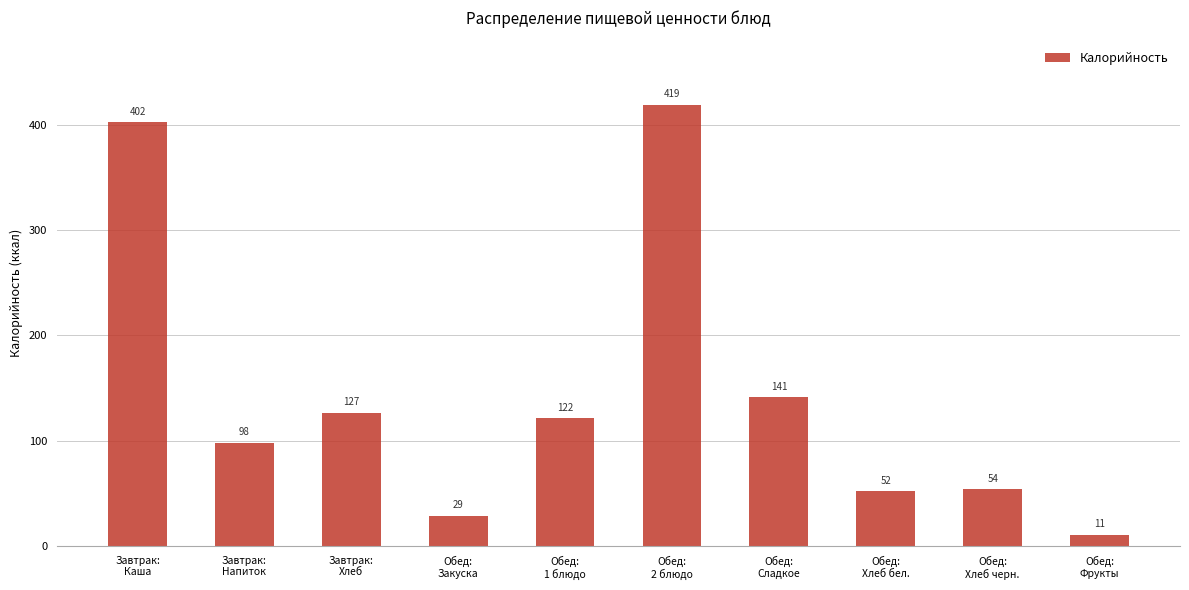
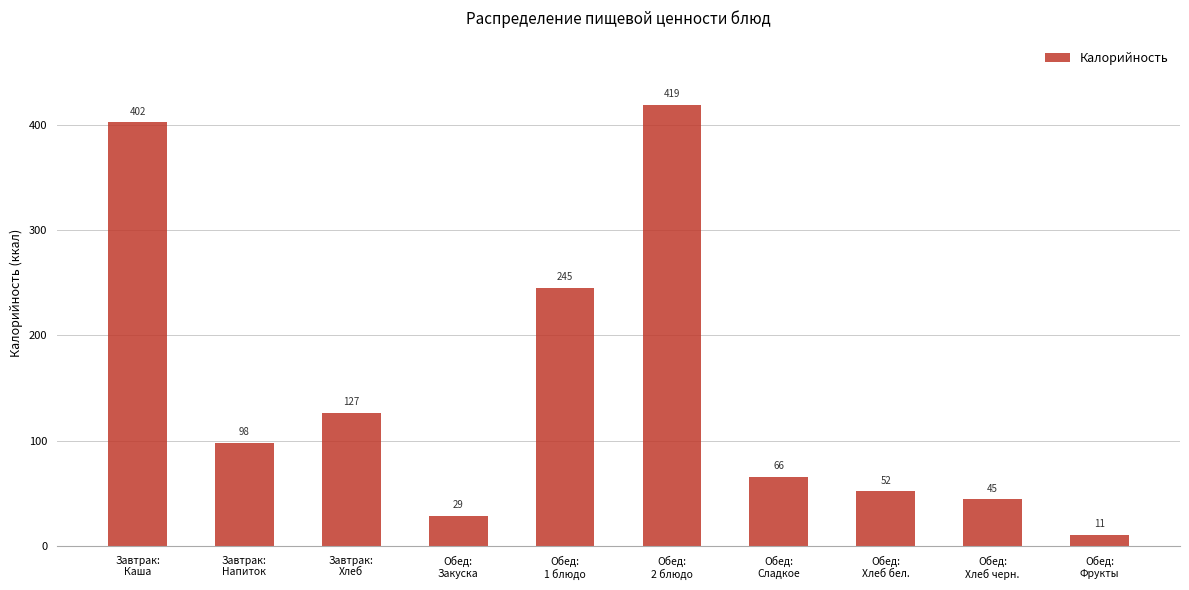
Обед: 1 блюдо: 122 -> 245
Обед: Сладкое: 141 -> 66
Обед: Хлеб черн.: 54 -> 45
